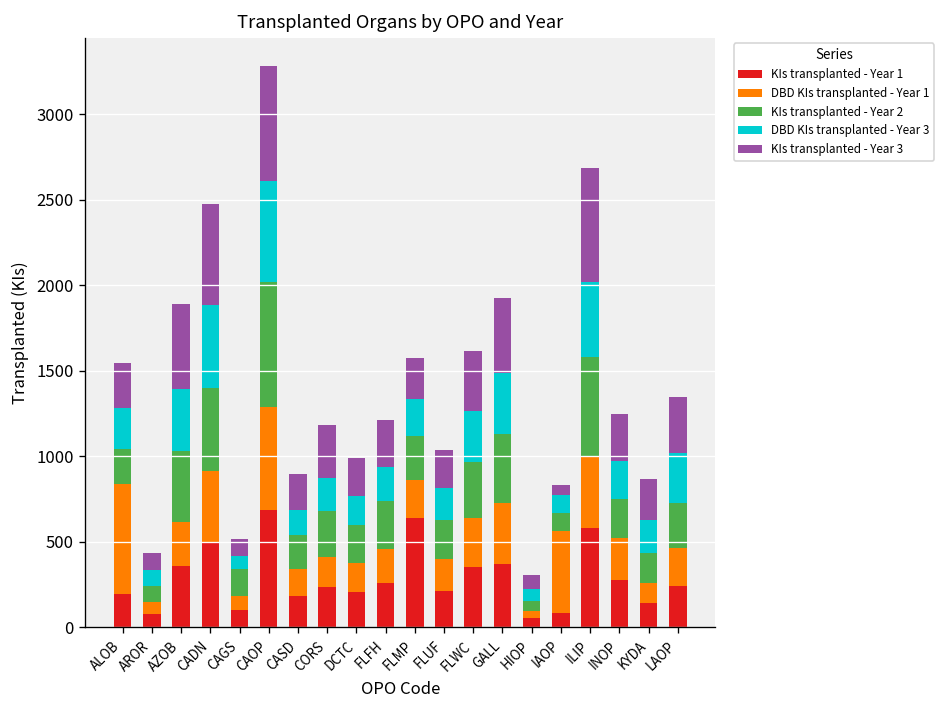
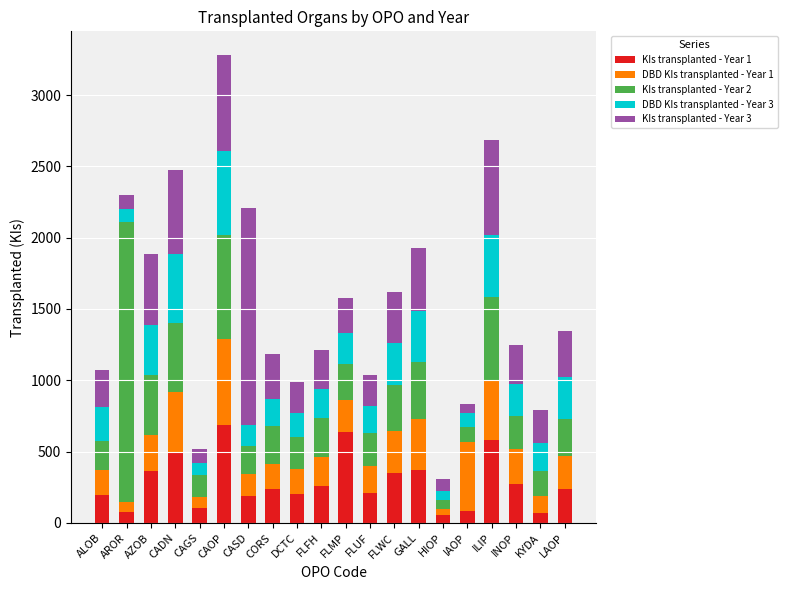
DBD KIs transplanted - Year 1, ALOB: 650 -> 180
KIs transplanted - Year 2, AROR: 100 -> 1960
KIs transplanted - Year 3, CASD: 210 -> 1520
KIs transplanted - Year 1, KYDA: 140 -> 70
